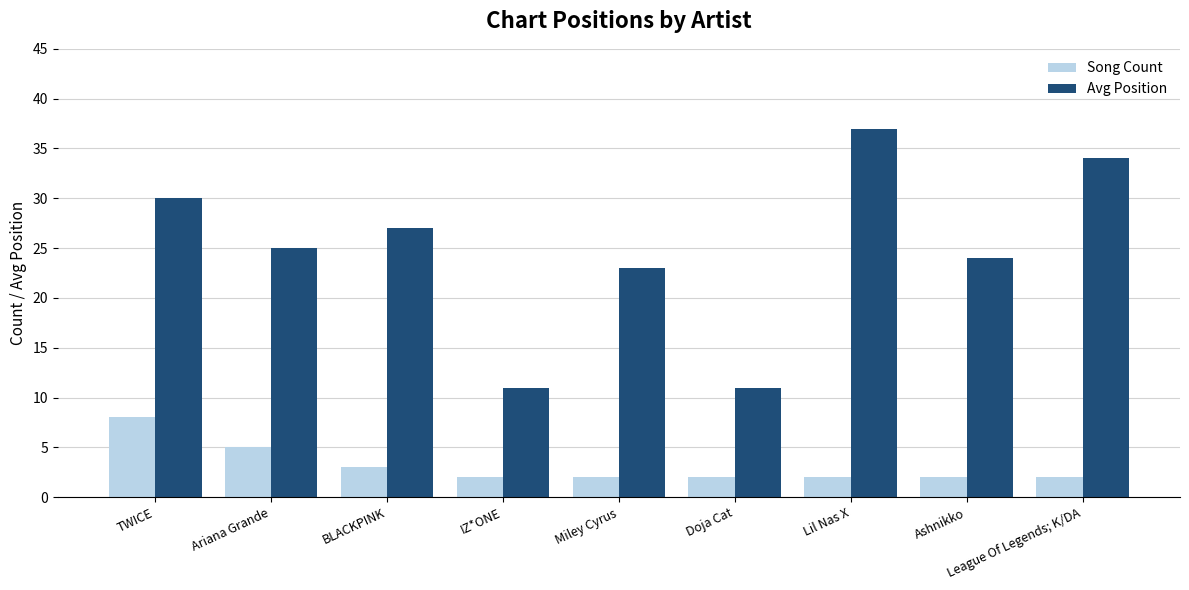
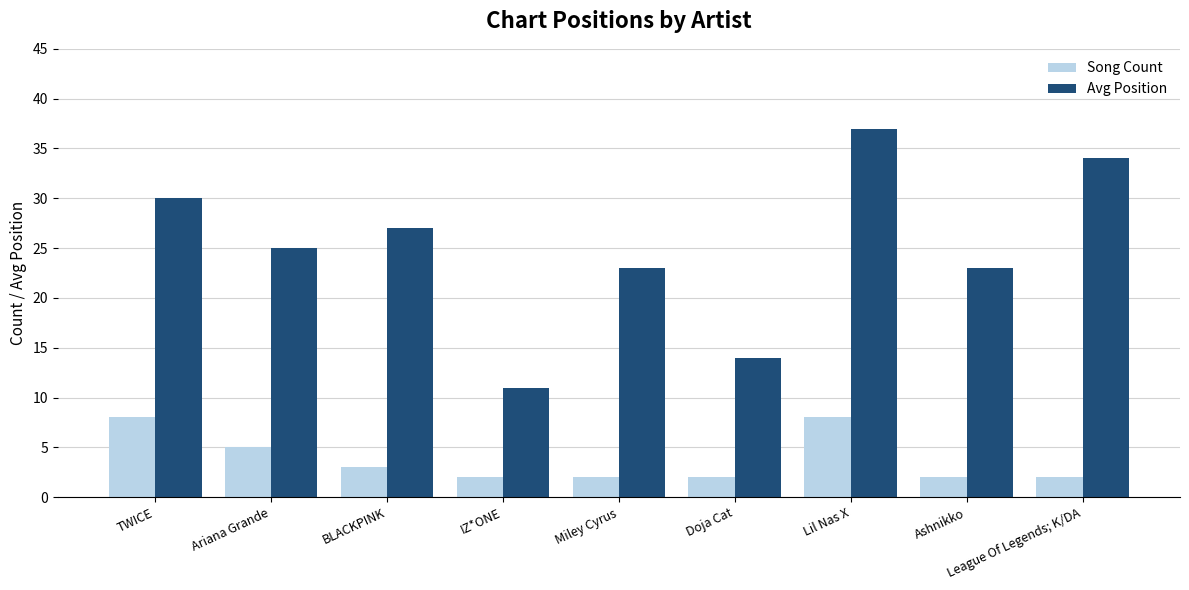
Avg Position, Doja Cat: 11 -> 14
Song Count, Lil Nas X: 2 -> 8
Avg Position, Ashnikko: 24 -> 23
